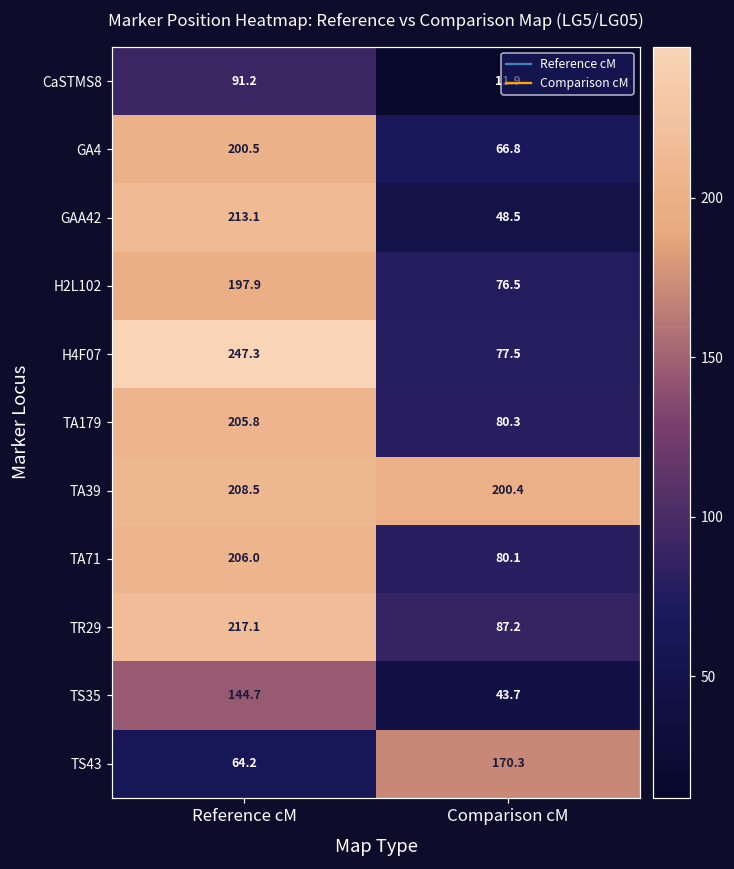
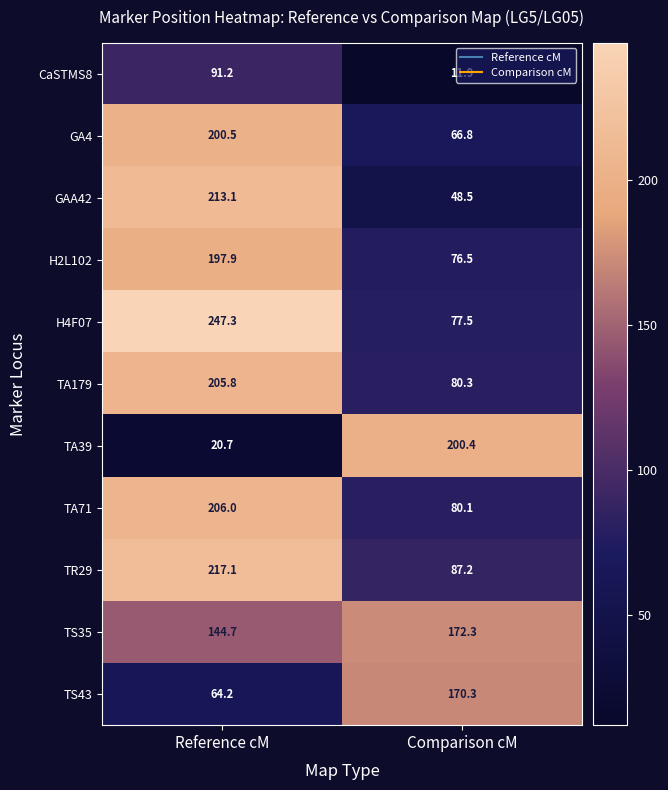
TA39, Reference cM: 208.5 -> 20.7
TS35, Comparison cM: 43.7 -> 172.3
